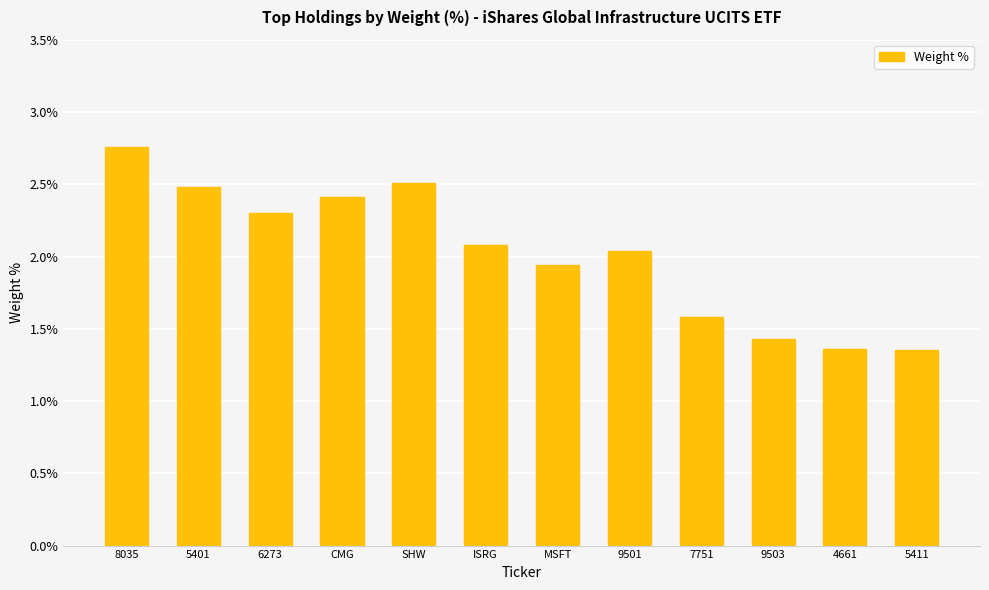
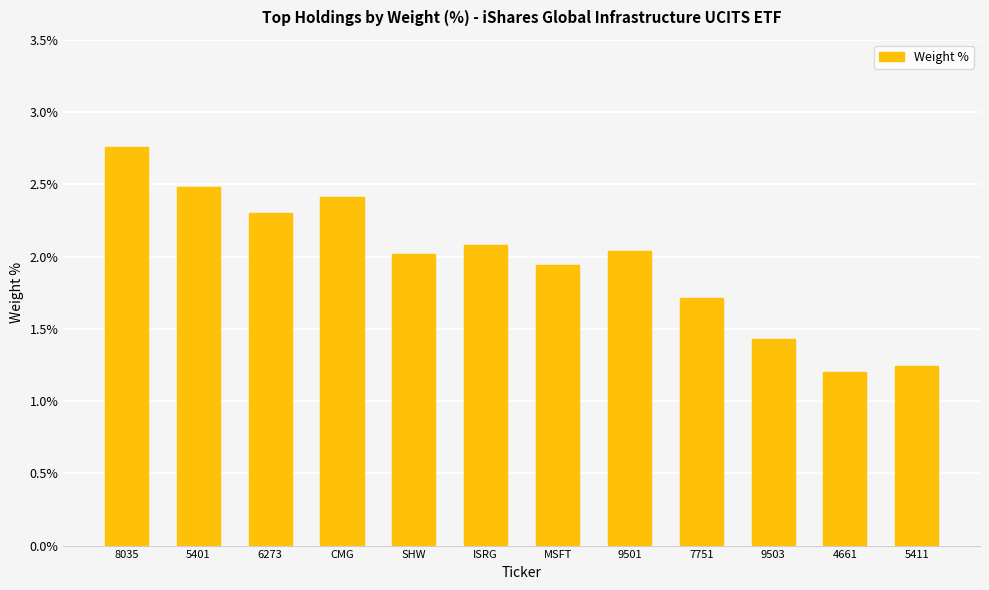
SHW: 2.51% -> 2.02%
7751: 1.58% -> 1.71%
4661: 1.36% -> 1.20%
5411: 1.35% -> 1.24%
